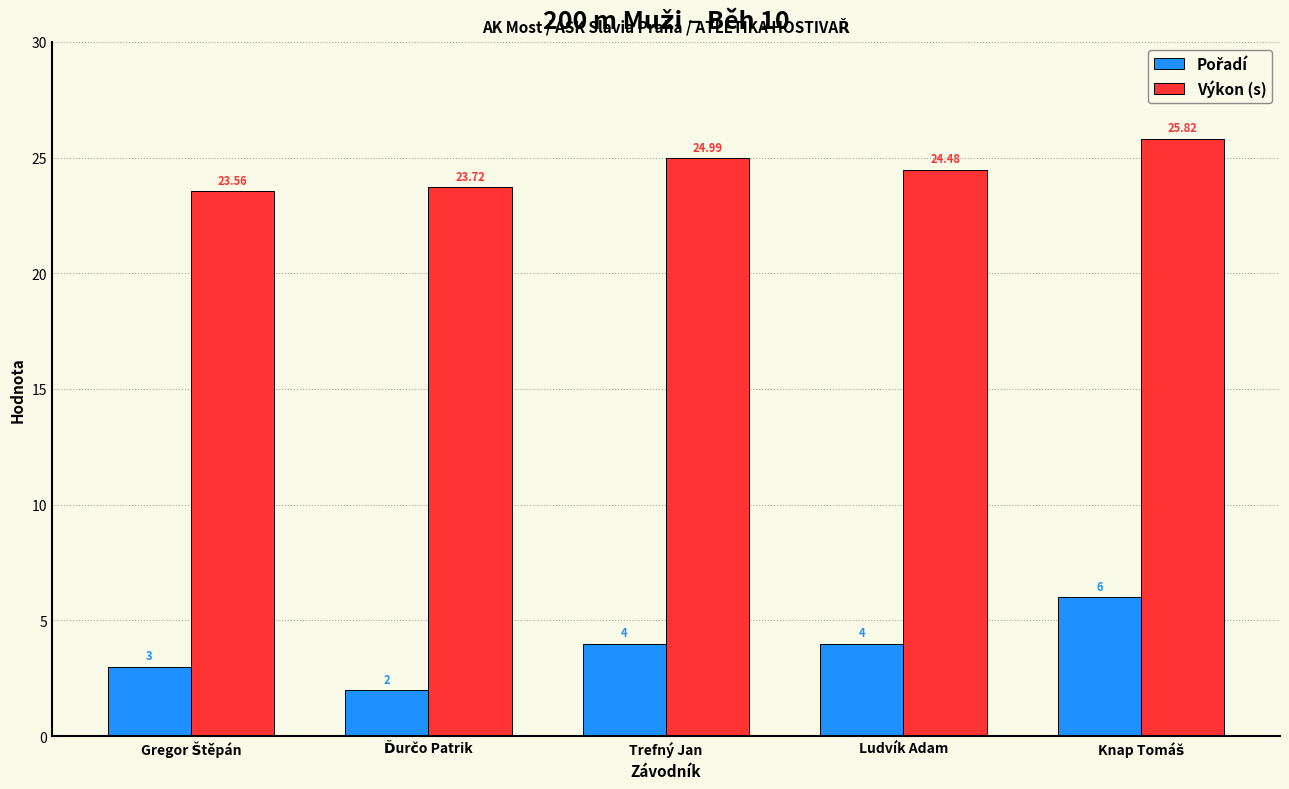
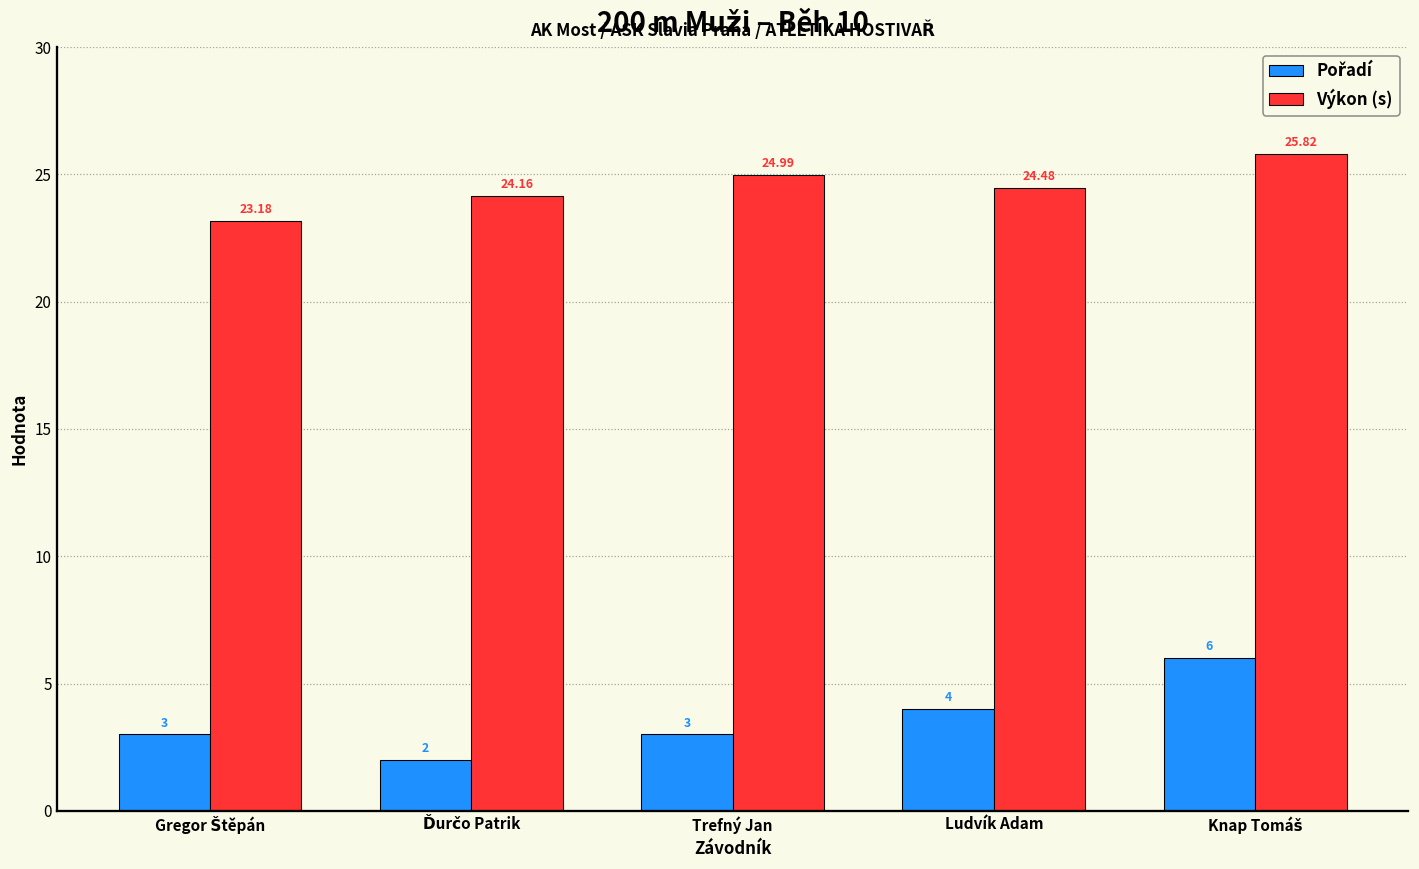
Výkon (s), Gregor Štěpán: 23.56 -> 23.18
Výkon (s), Ďurčo Patrik: 23.72 -> 24.16
Pořadí, Trefný Jan: 4 -> 3
